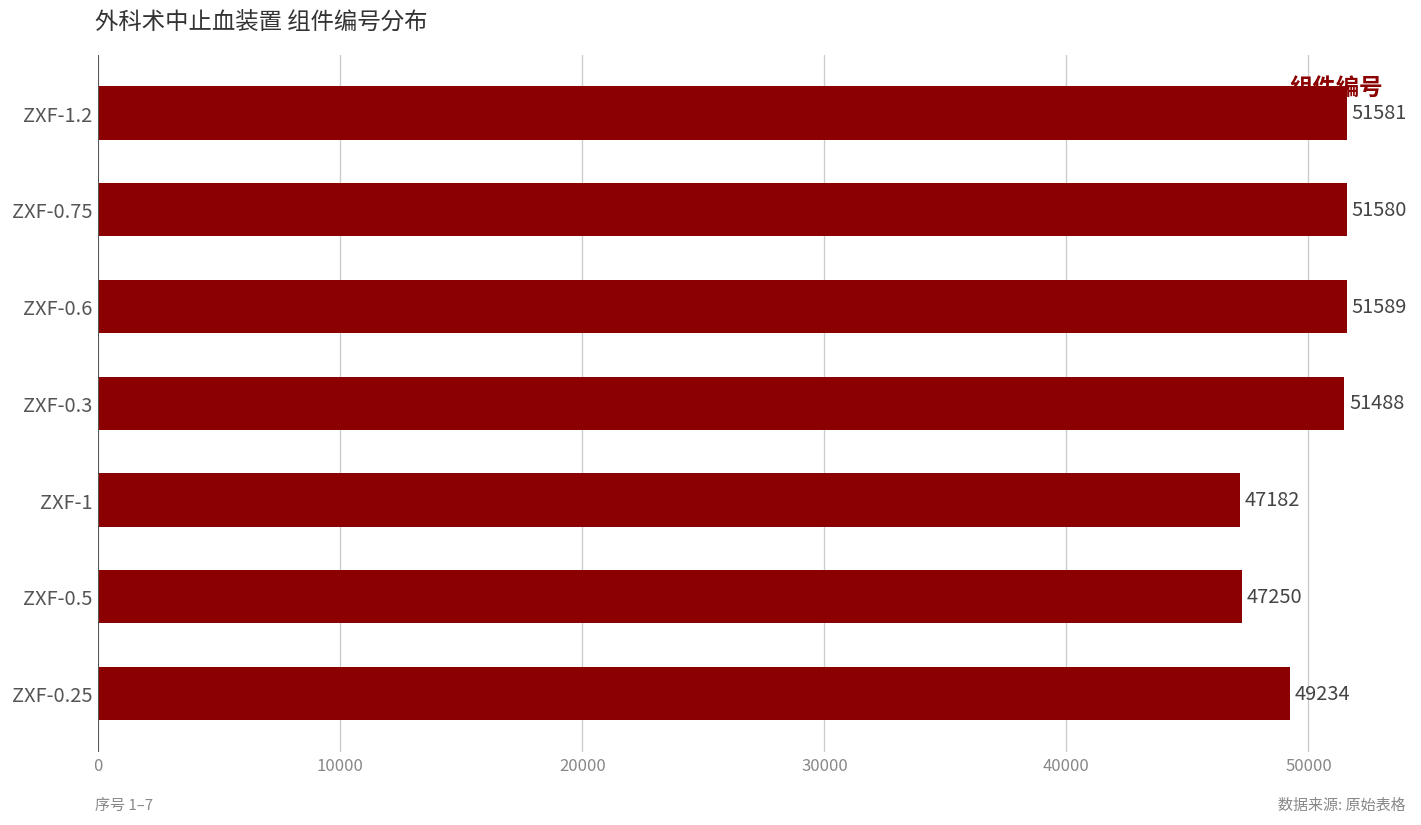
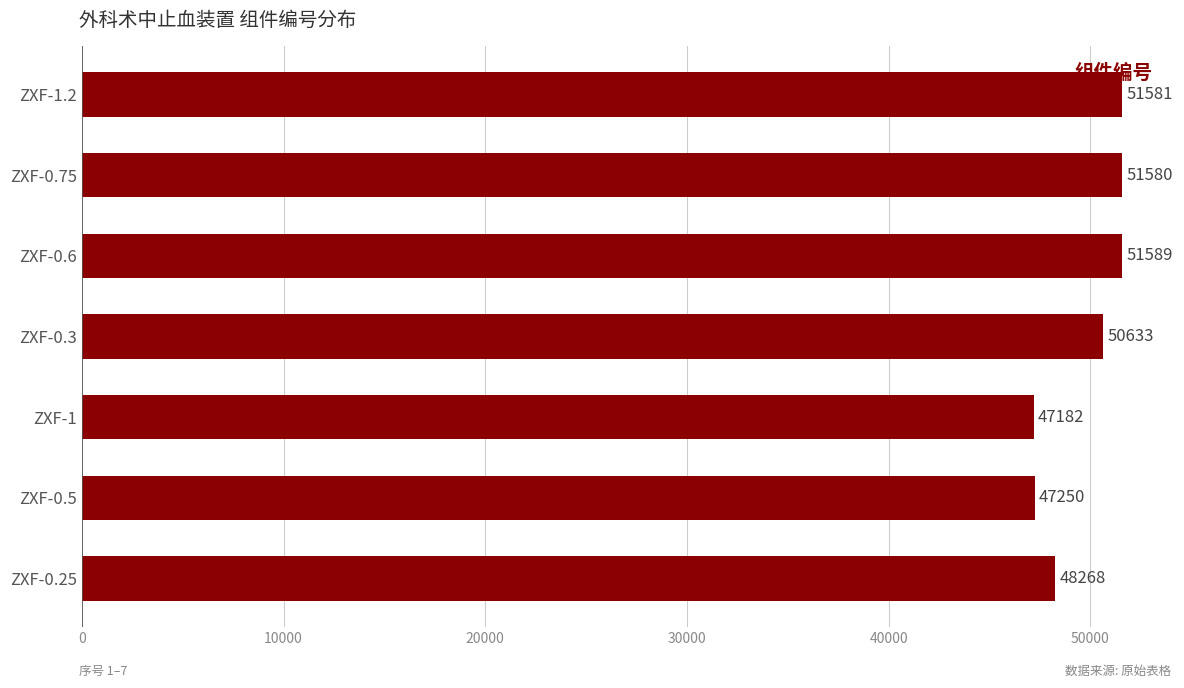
ZXF-0.3: 51488 -> 50633
ZXF-0.25: 49234 -> 48268
